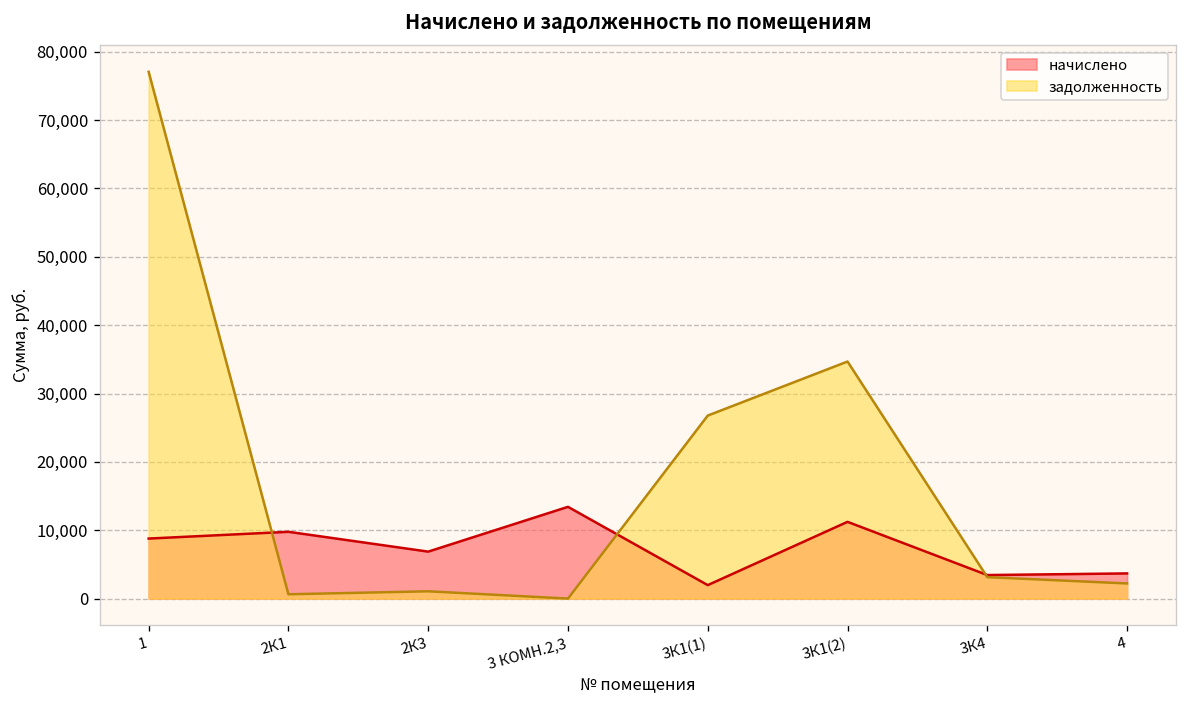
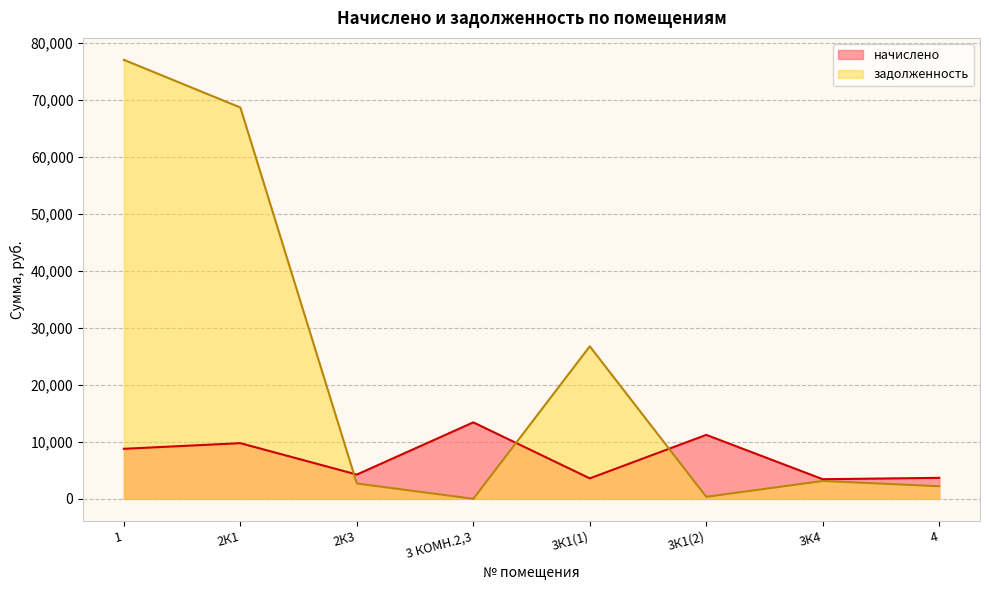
задолженность, 2К1: 1,000 -> 69,000
начислено, 2К3: 7,000 -> 4,000
задолженность, 2К3: 1,000 -> 3,000
начислено, 3К1(1): 2,000 -> 4,000
задолженность, 3К1(2): 35,000 -> 0
